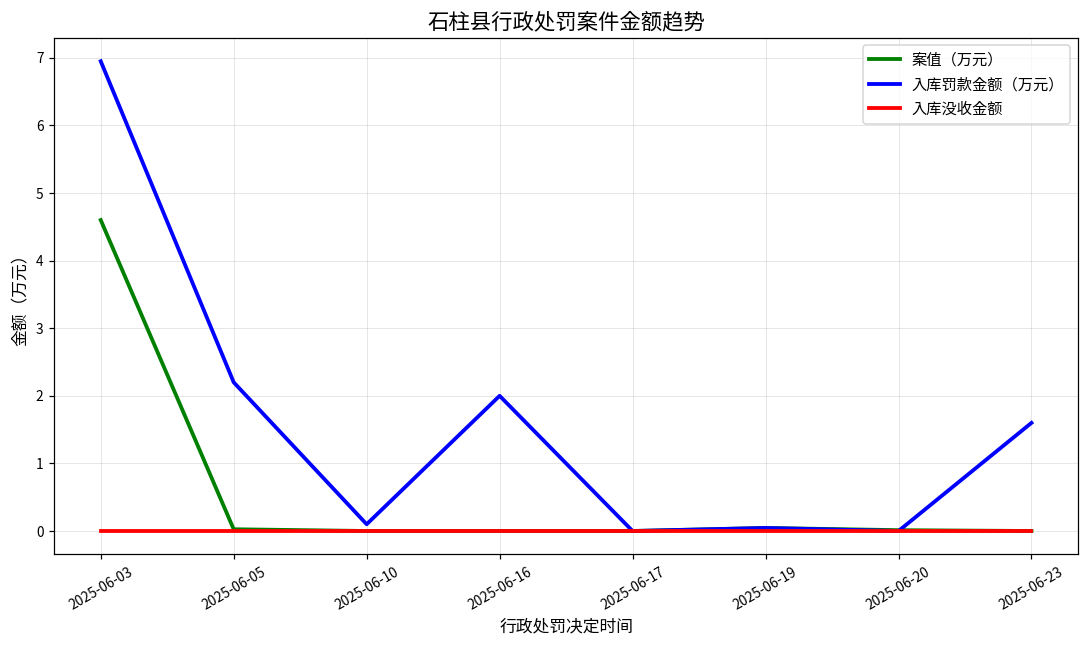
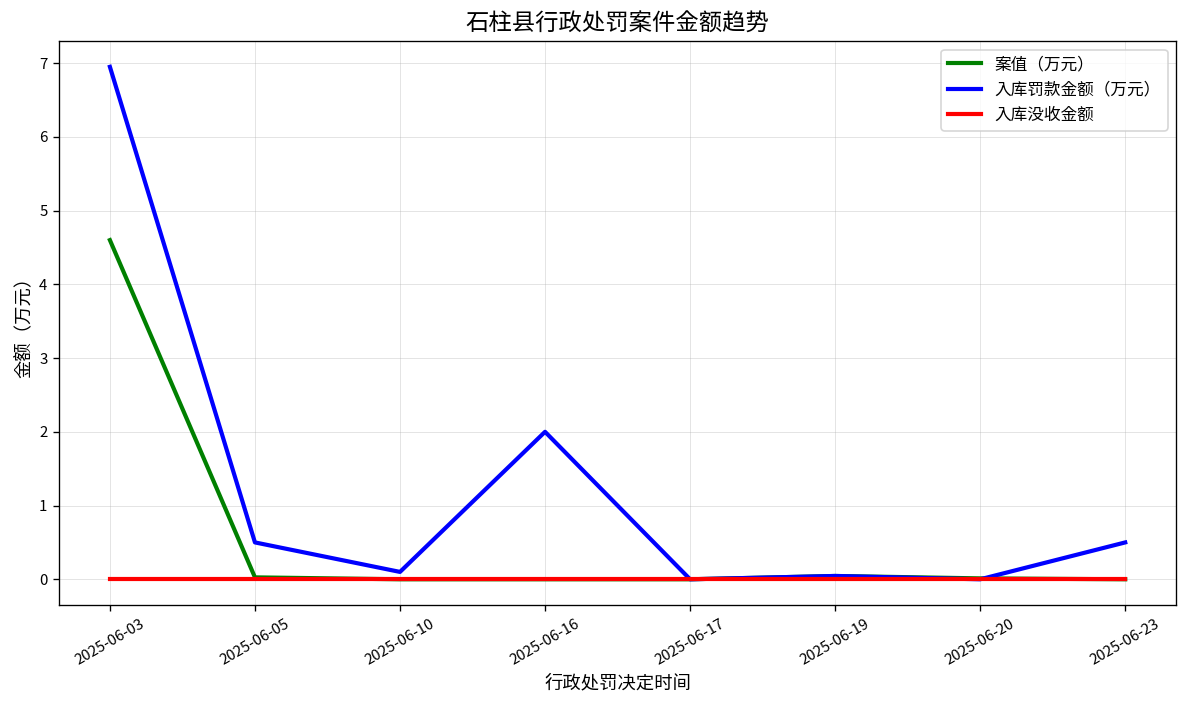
入库罚款金额（万元）, 2025-06-05: 2.2 -> 0.5
入库罚款金额（万元）, 2025-06-23: 1.6 -> 0.5
